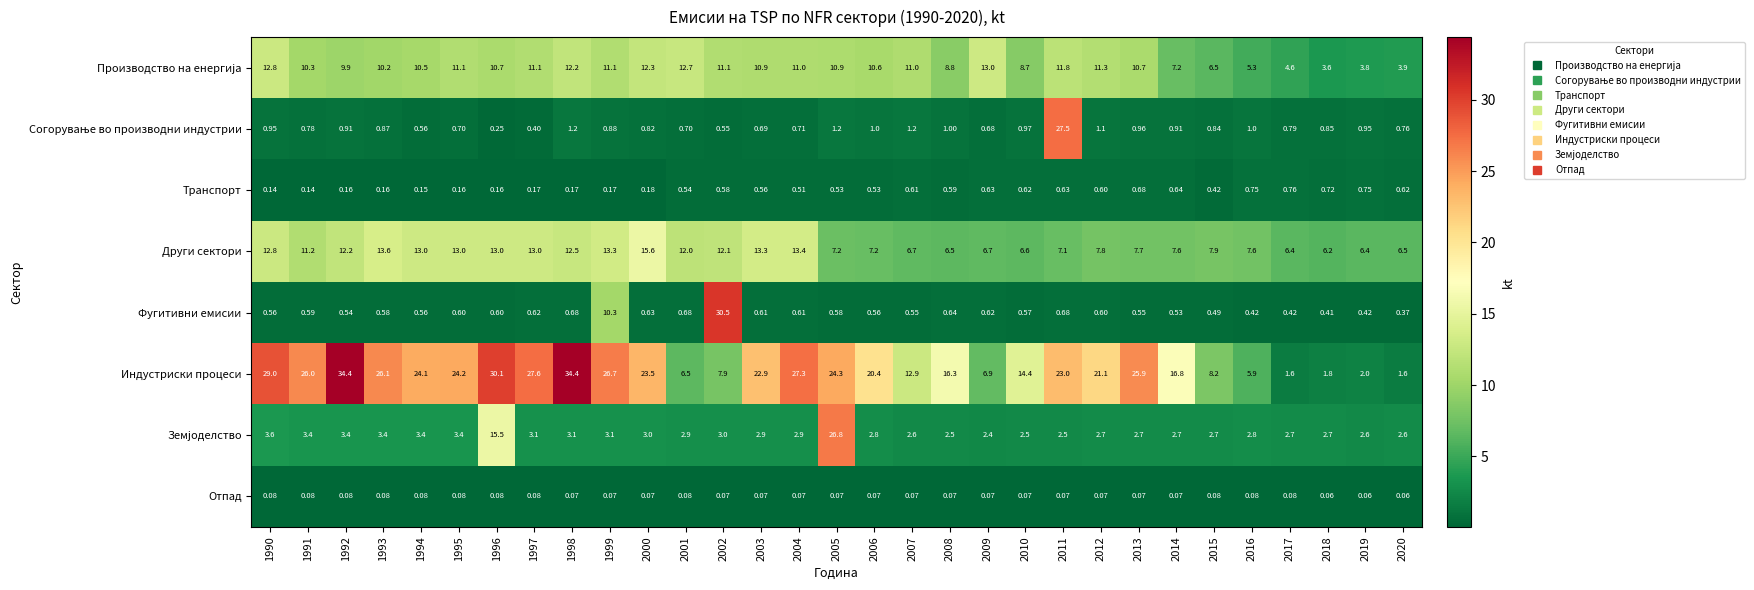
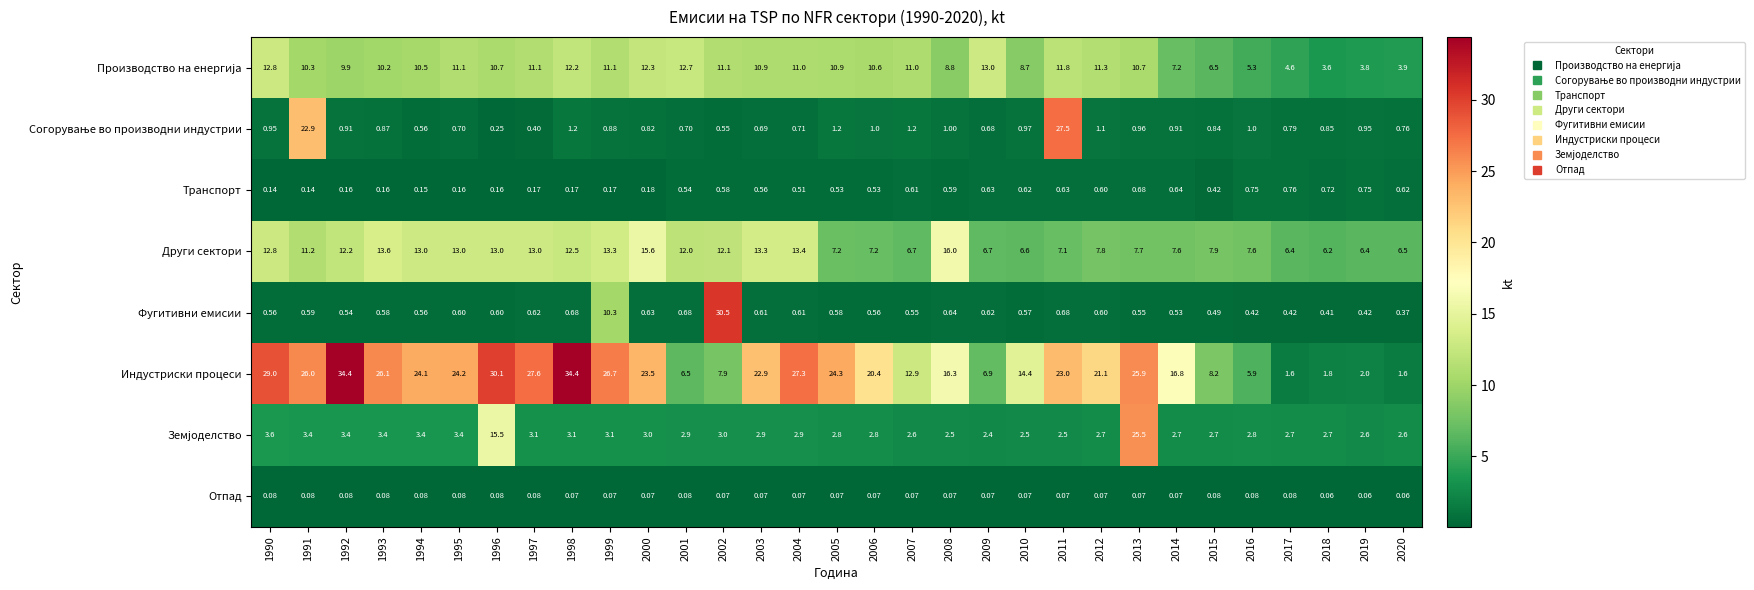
Согорување во производни индустрии, 1991: 0.78 -> 22.9
Други сектори, 2008: 6.5 -> 16.0
Земјоделство, 2005: 26.8 -> 2.8
Земјоделство, 2013: 2.7 -> 25.5
